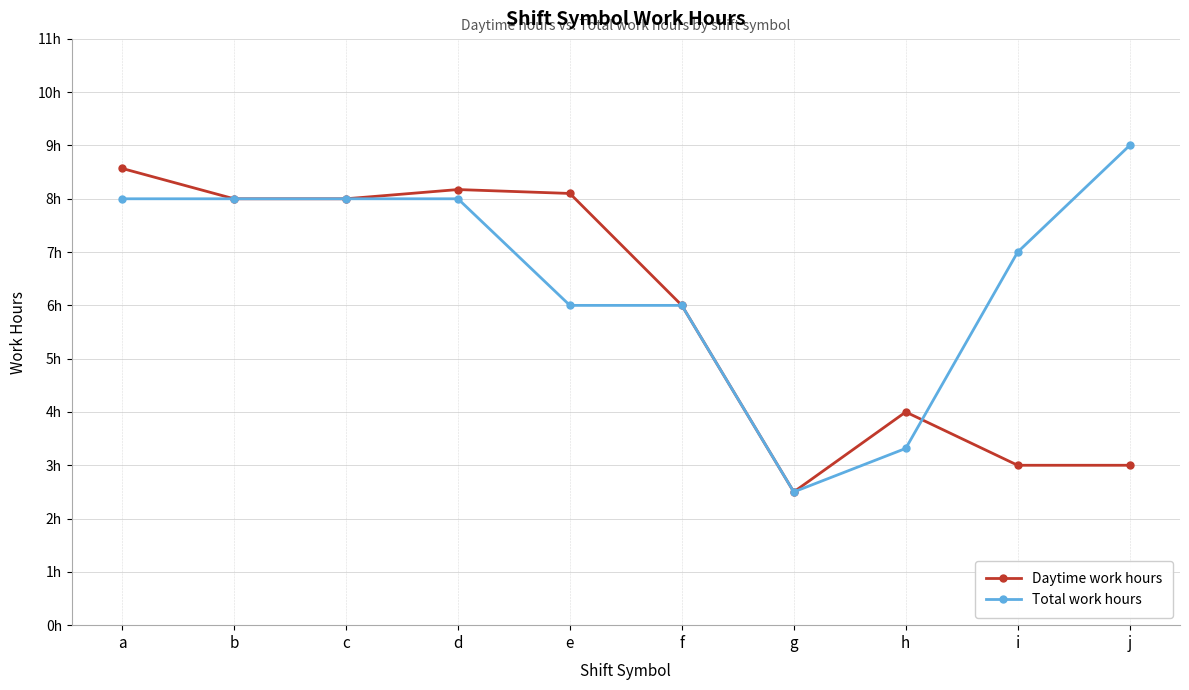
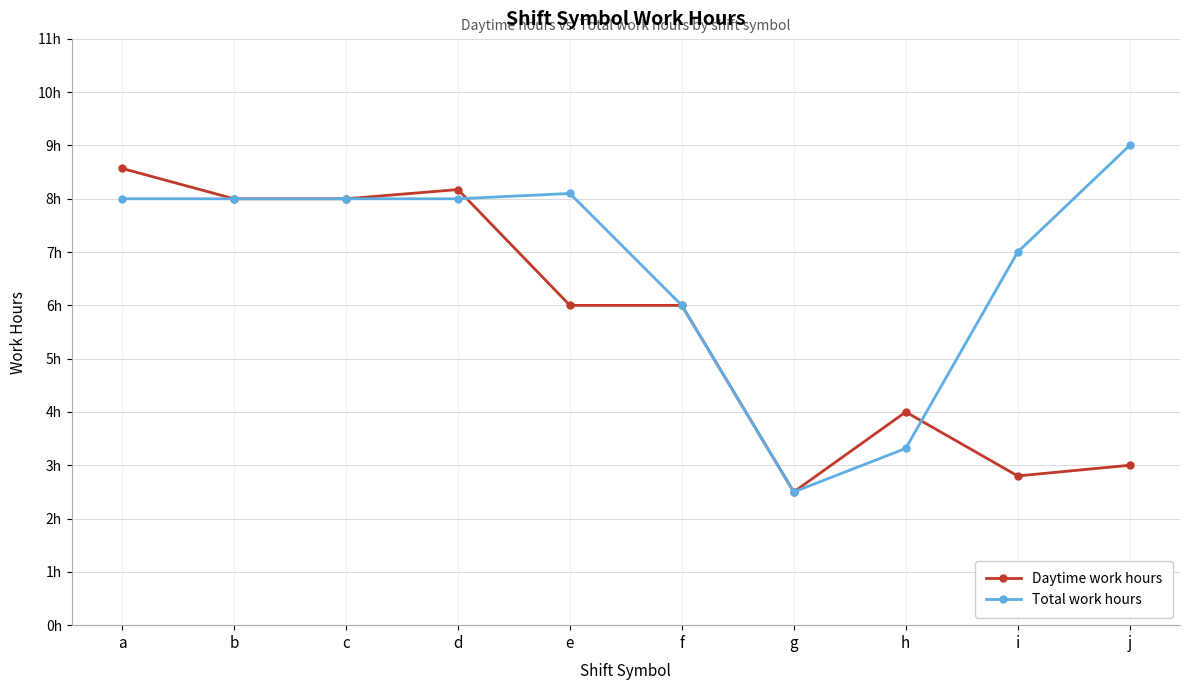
Daytime work hours, e: 8.1h -> 6.0h
Total work hours, e: 6.0h -> 8.1h
Daytime work hours, i: 3.0h -> 2.8h
